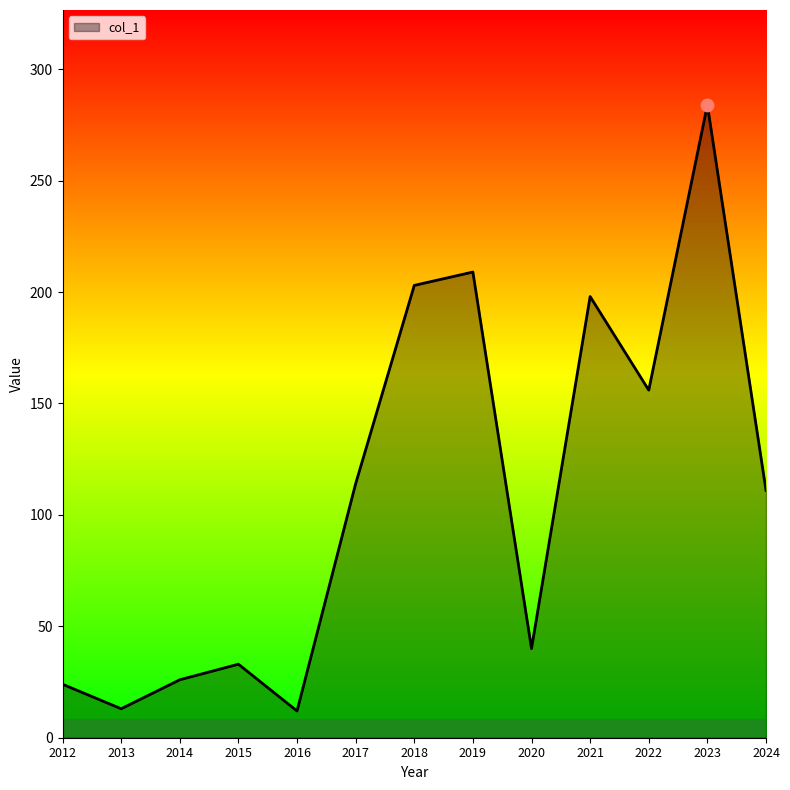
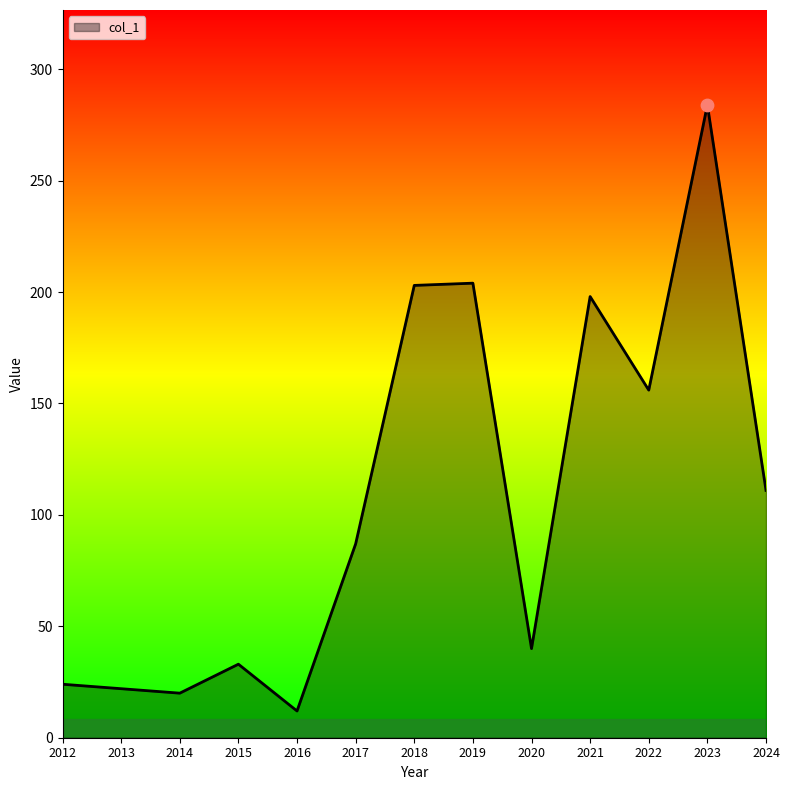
col_1, 2013: 13 -> 22
col_1, 2014: 26 -> 20
col_1, 2017: 114 -> 87
col_1, 2019: 209 -> 204
